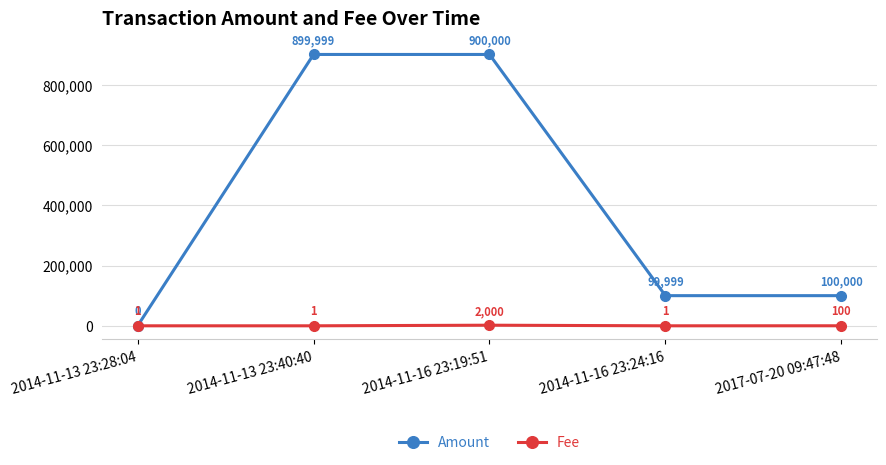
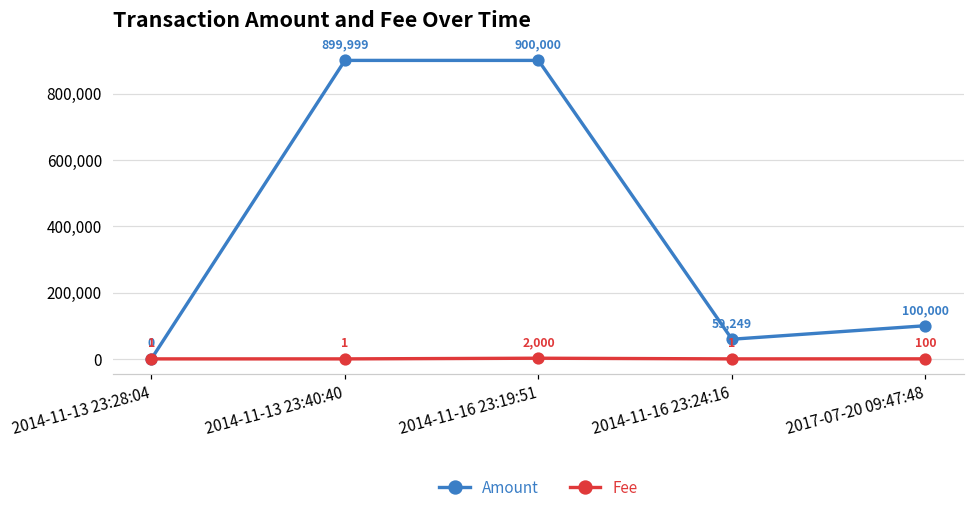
Amount, 2014-11-16 23:24:16: 99,999 -> 59,249
